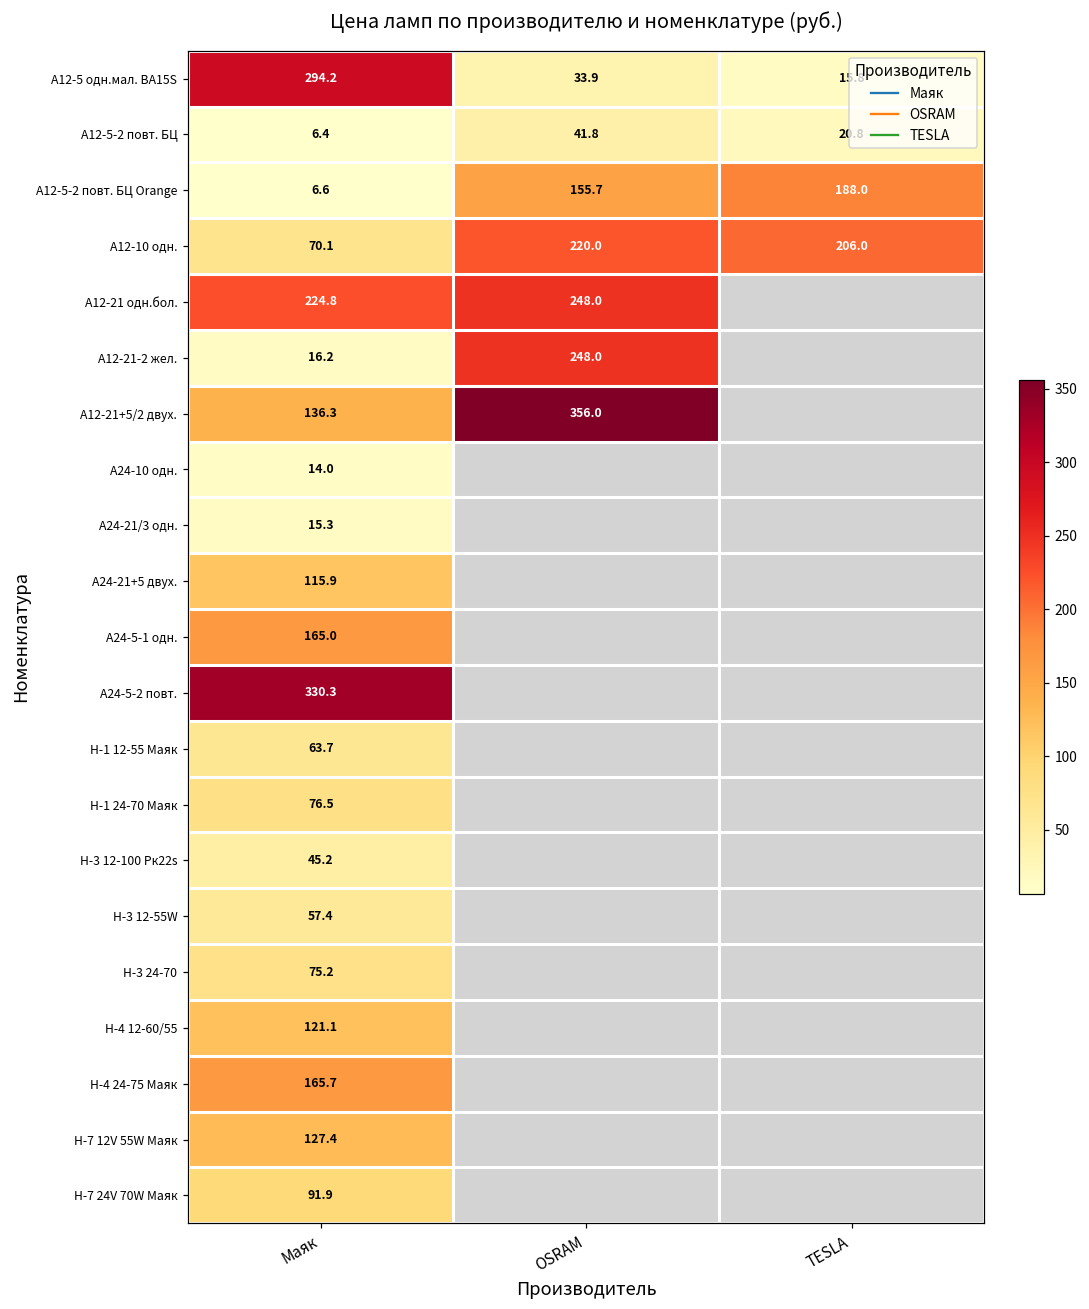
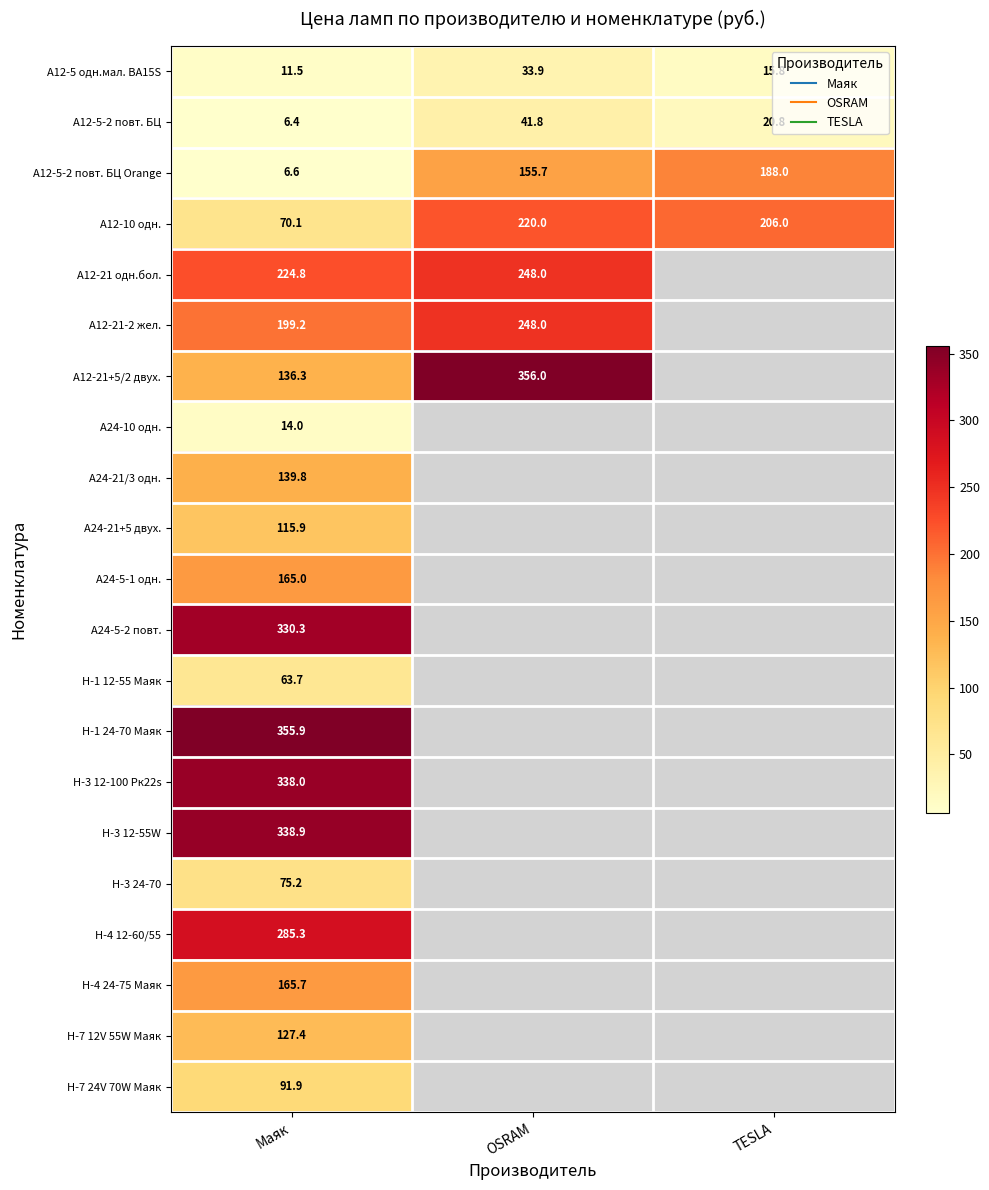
А12-5 одн.мал. BA15S, Маяк: 294.2 -> 11.5
А12-21-2 жел., Маяк: 16.2 -> 199.2
А24-21/3 одн., Маяк: 15.3 -> 139.8
Н-1 24-70 Маяк, Маяк: 76.5 -> 355.9
Н-3 12-100 Рк22s, Маяк: 45.2 -> 338.0
Н-3 12-55W, Маяк: 57.4 -> 338.9
Н-4 12-60/55, Маяк: 121.1 -> 285.3
